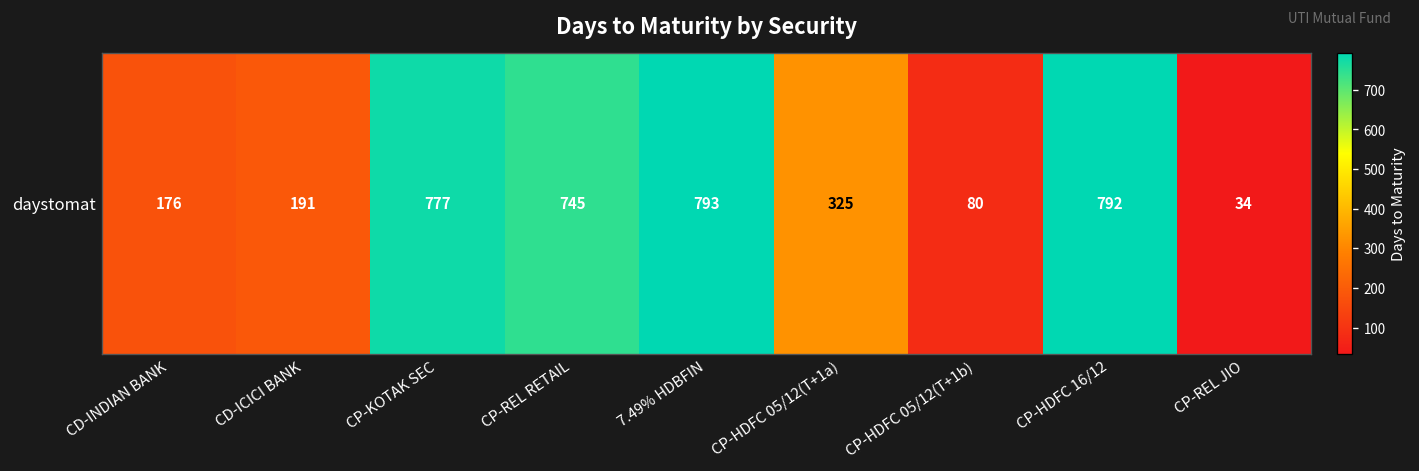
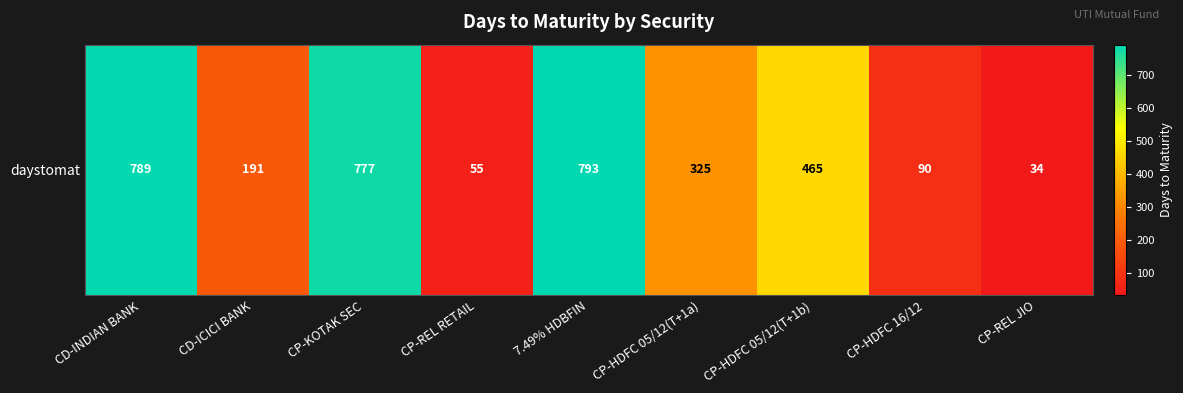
daystomat, CD-INDIAN BANK: 176 -> 789
daystomat, CP-REL RETAIL: 745 -> 55
daystomat, CP-HDFC 05/12(T+1b): 80 -> 465
daystomat, CP-HDFC 16/12: 792 -> 90
